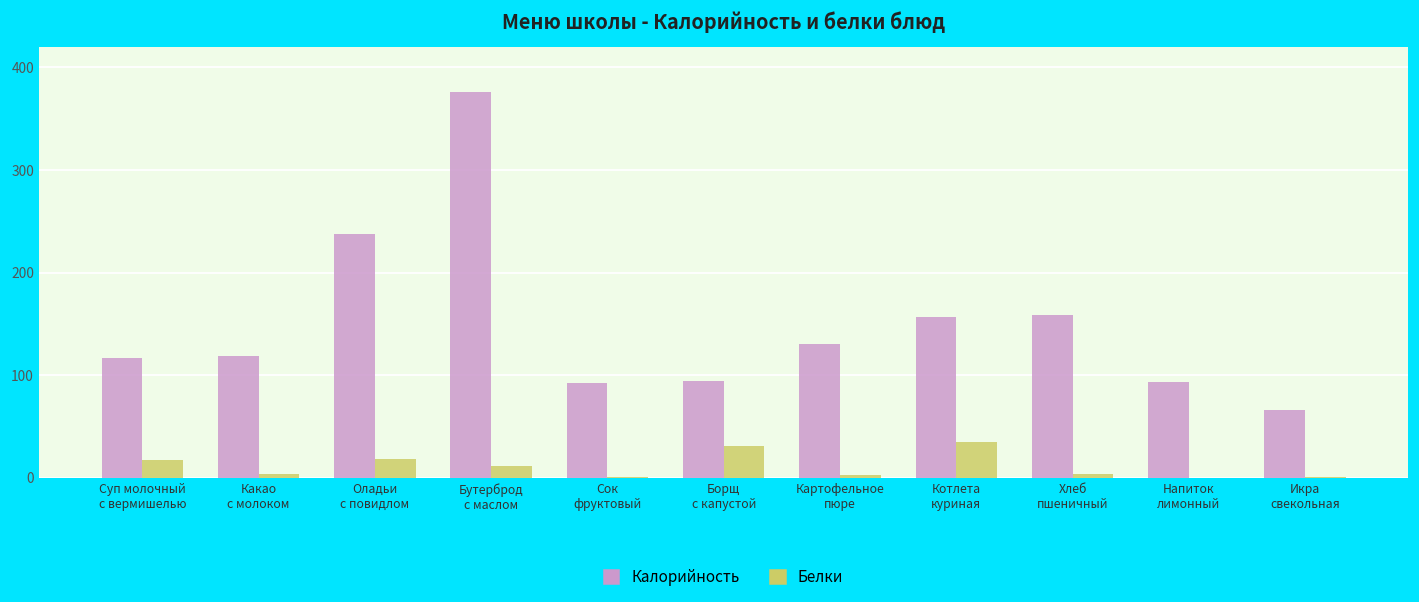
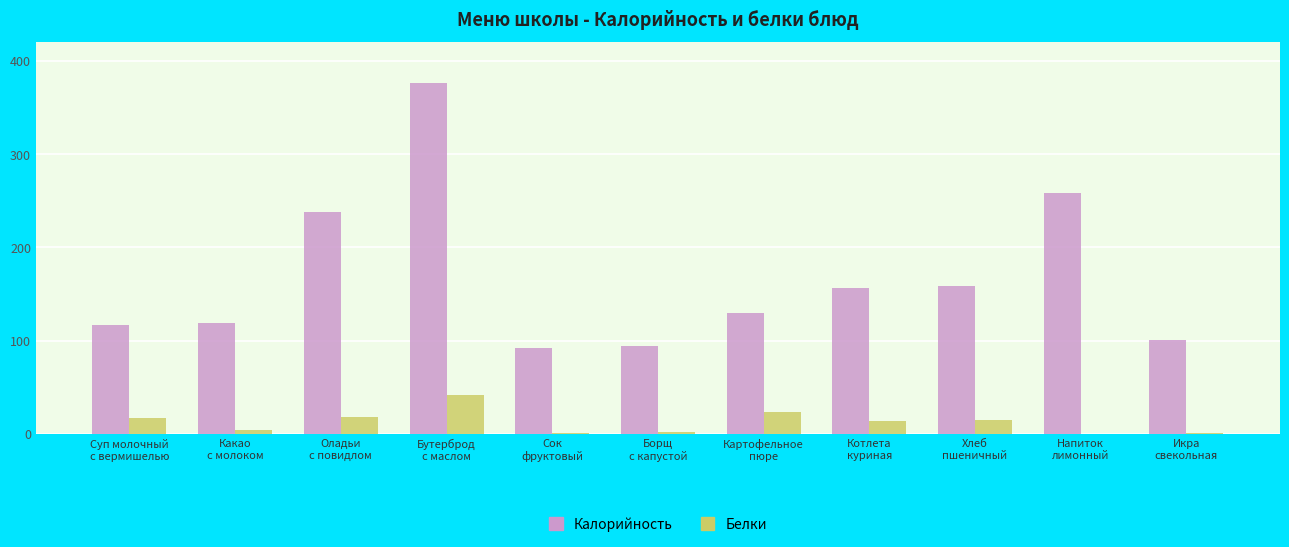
Белки, Бутерброд с маслом: 10 -> 40
Белки, Борщ с капустой: 30 -> 0
Белки, Картофельное пюре: 0 -> 20
Белки, Котлета куриная: 40 -> 10
Белки, Хлеб пшеничный: 0 -> 20
Калорийность, Напиток лимонный: 90 -> 260
Калорийность, Икра свекольная: 70 -> 100
